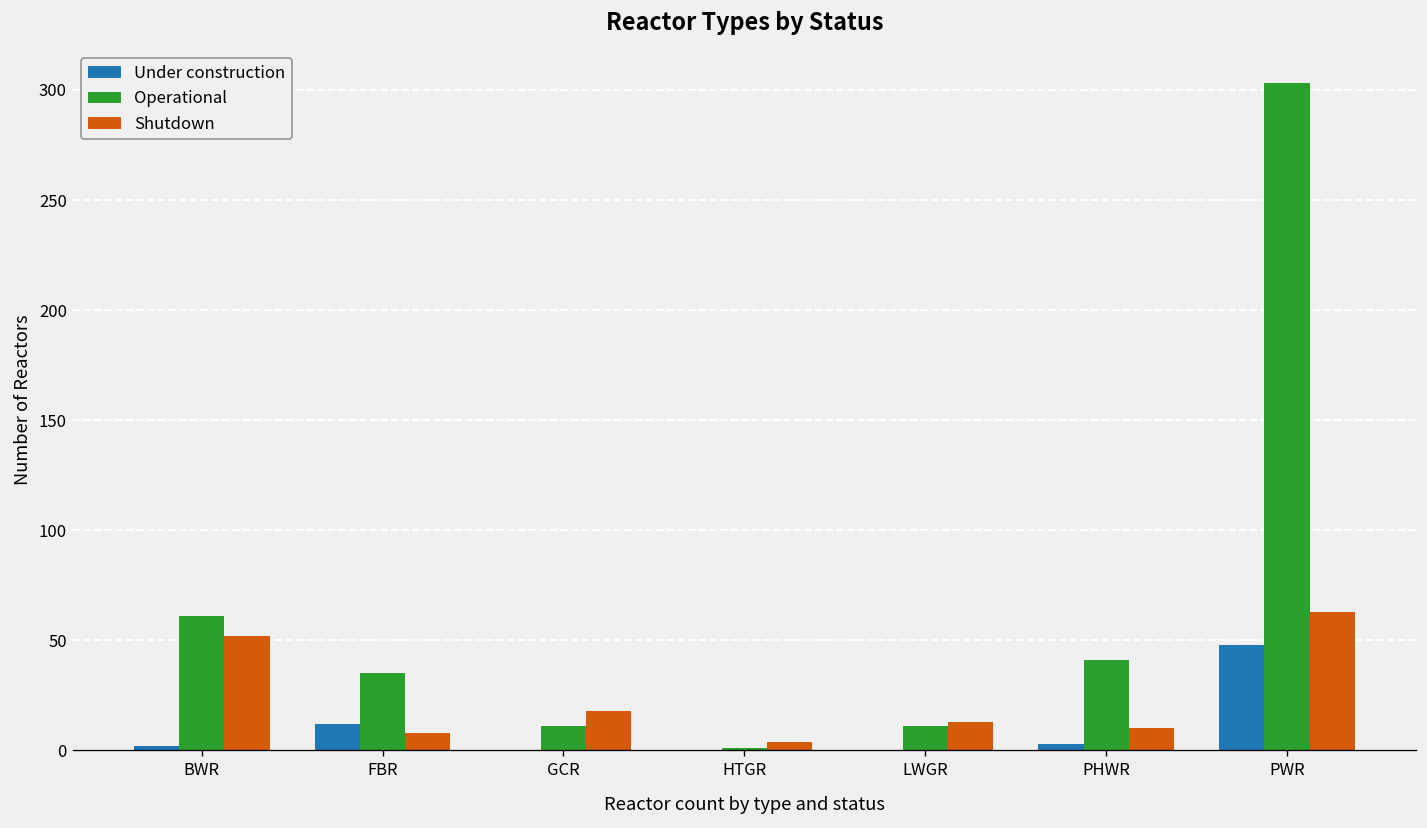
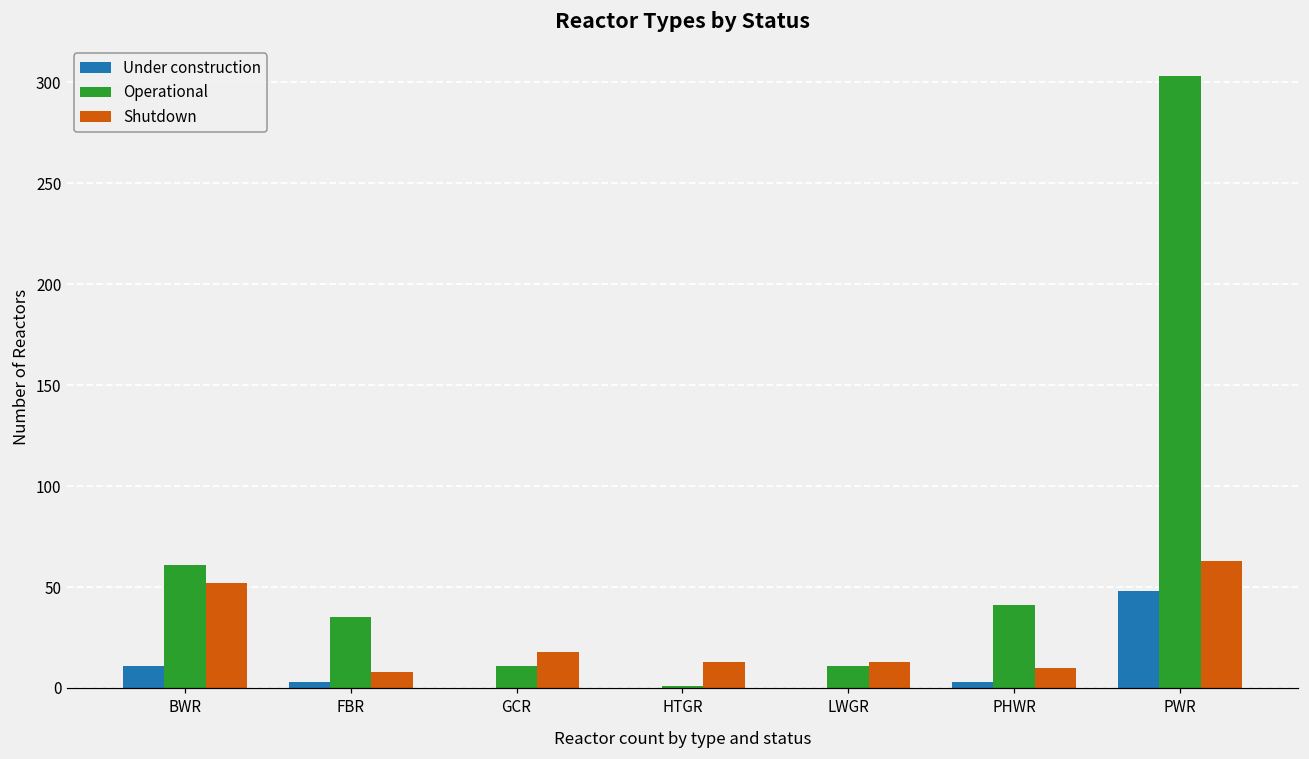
Under construction, BWR: 2 -> 11
Under construction, FBR: 12 -> 3
Shutdown, HTGR: 4 -> 13
